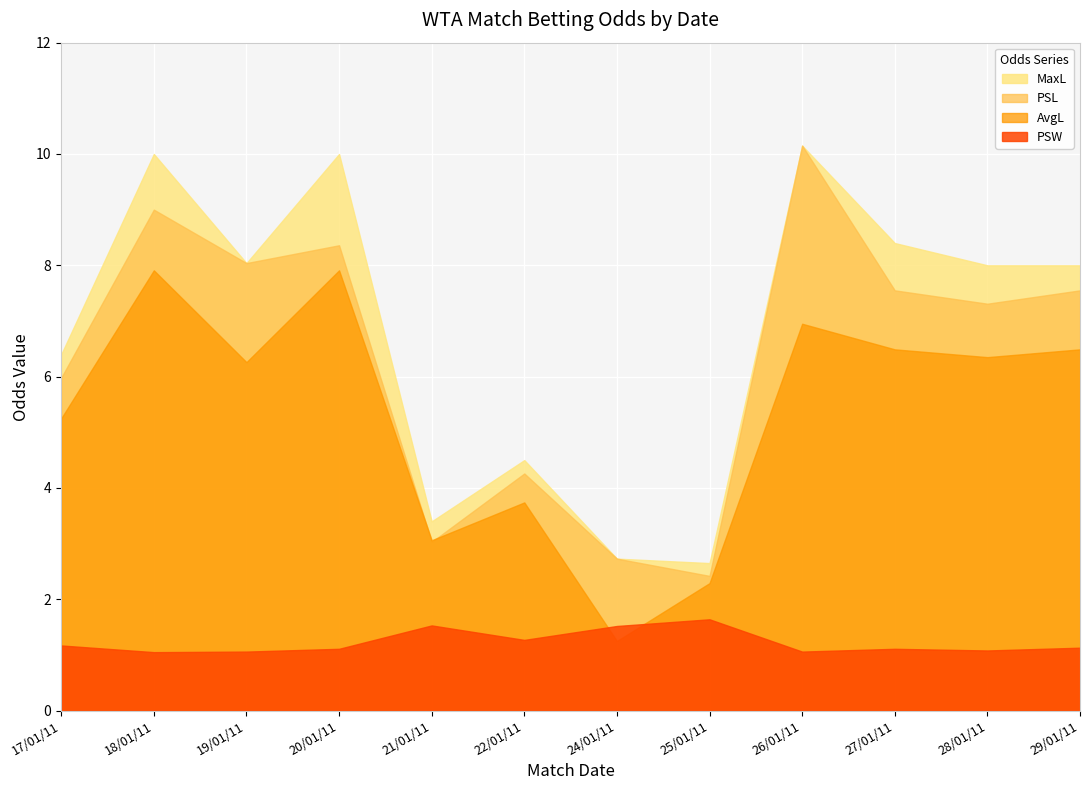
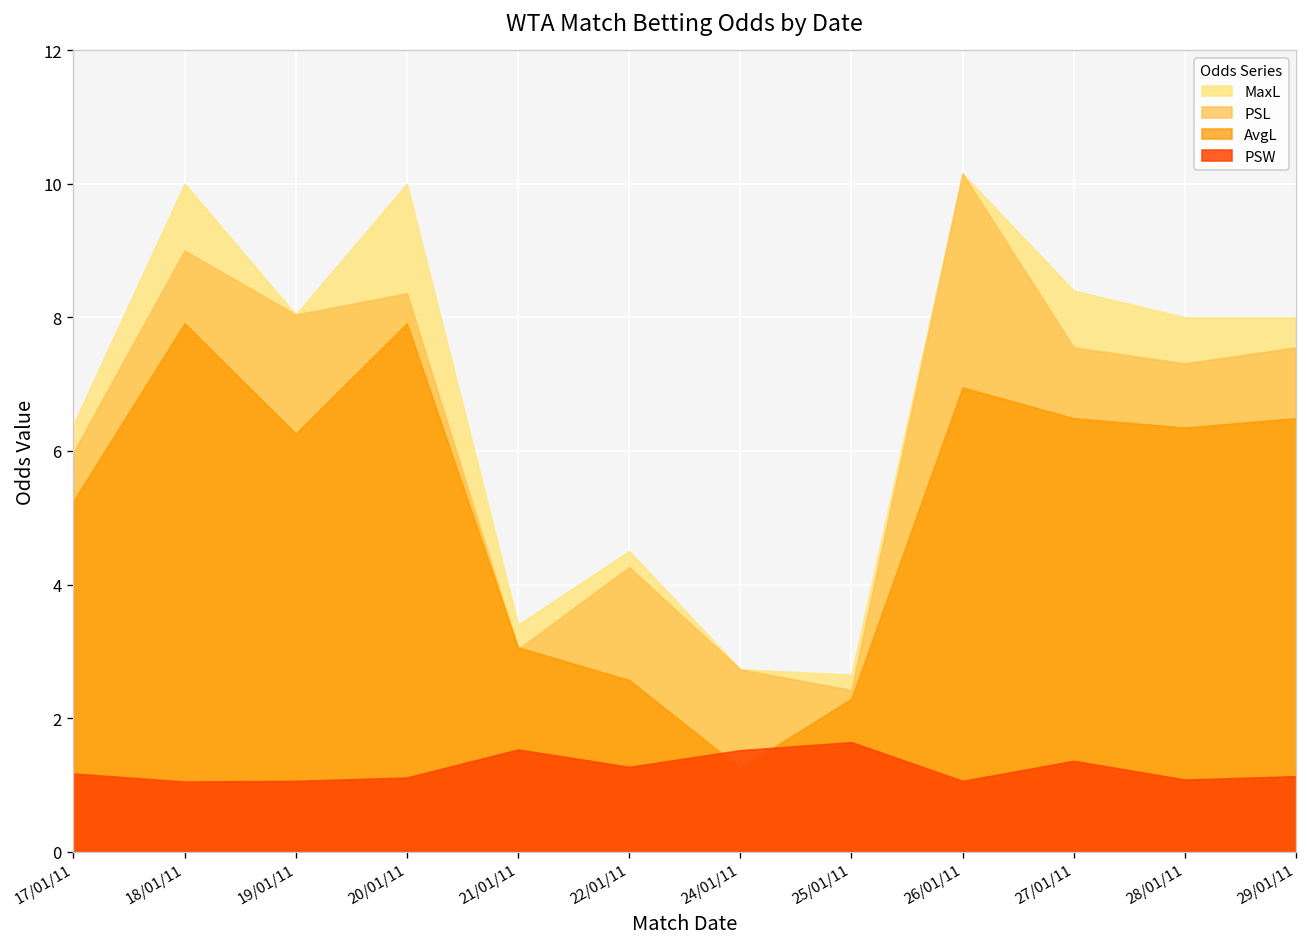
AvgL, 22/01/11: 3.7 -> 2.6
PSW, 27/01/11: 1.1 -> 1.4
